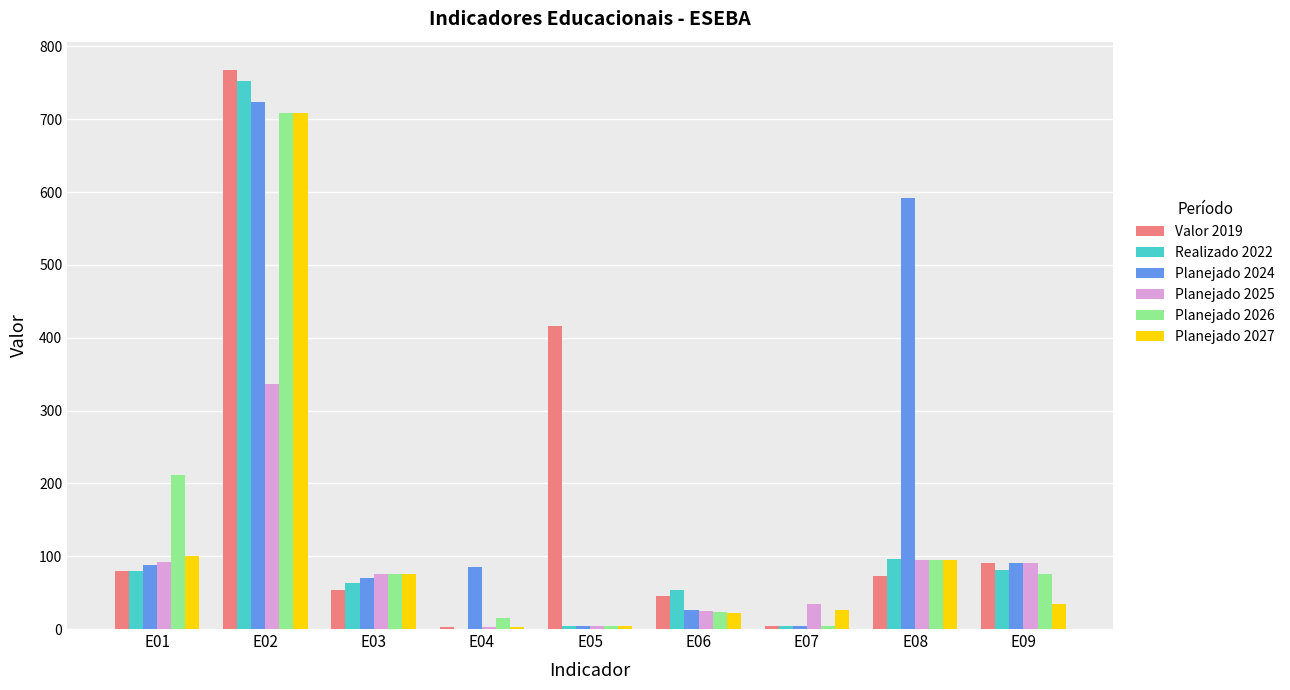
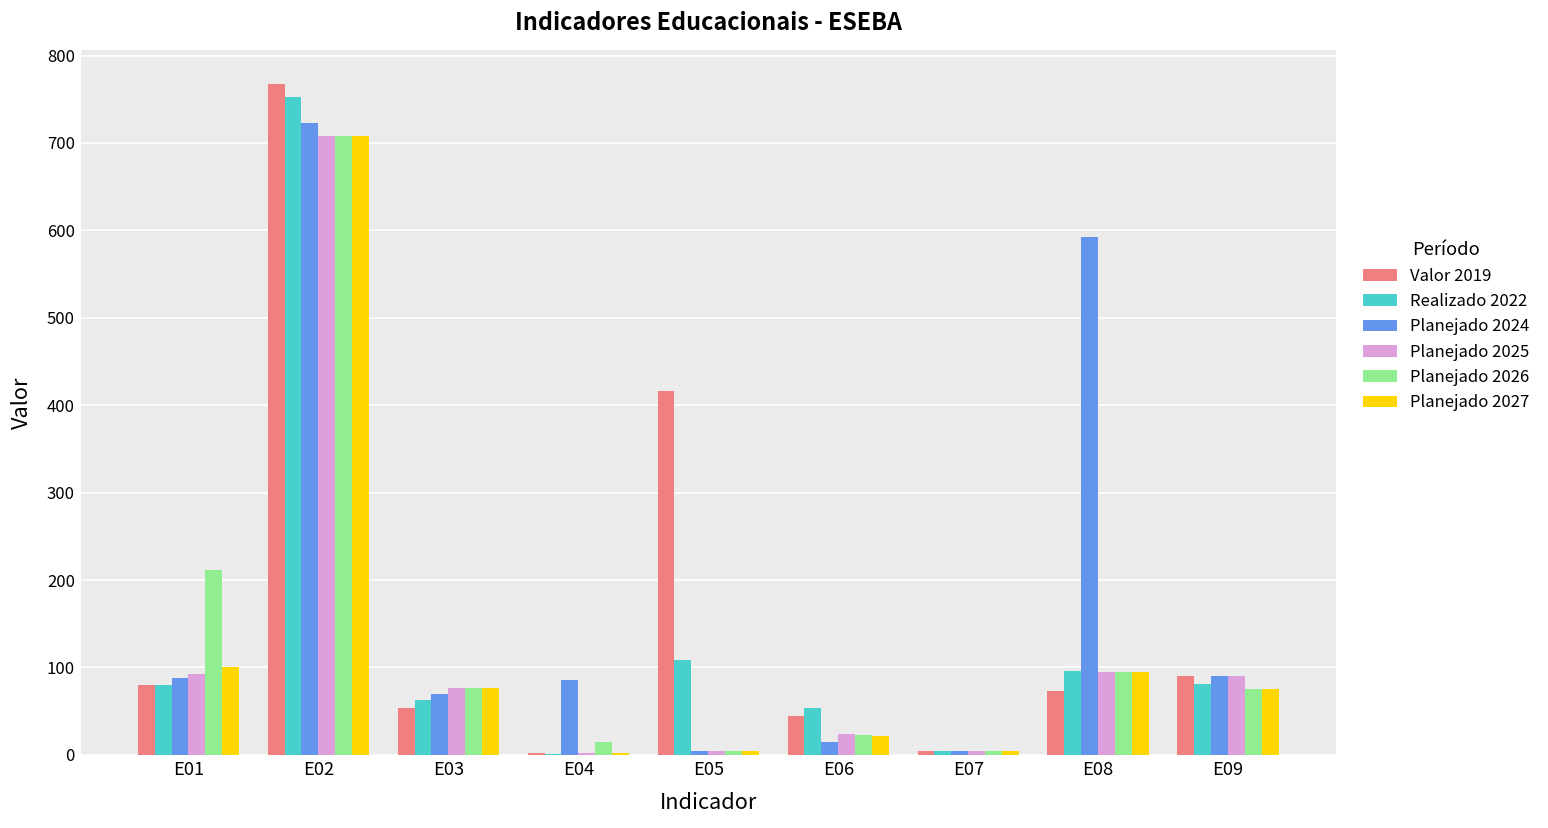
Planejado 2025, E02: 340 -> 710
Realizado 2022, E05: 0 -> 110
Planejado 2024, E06: 30 -> 10
Planejado 2025, E07: 30 -> 0
Planejado 2027, E07: 30 -> 0
Planejado 2027, E09: 30 -> 80
